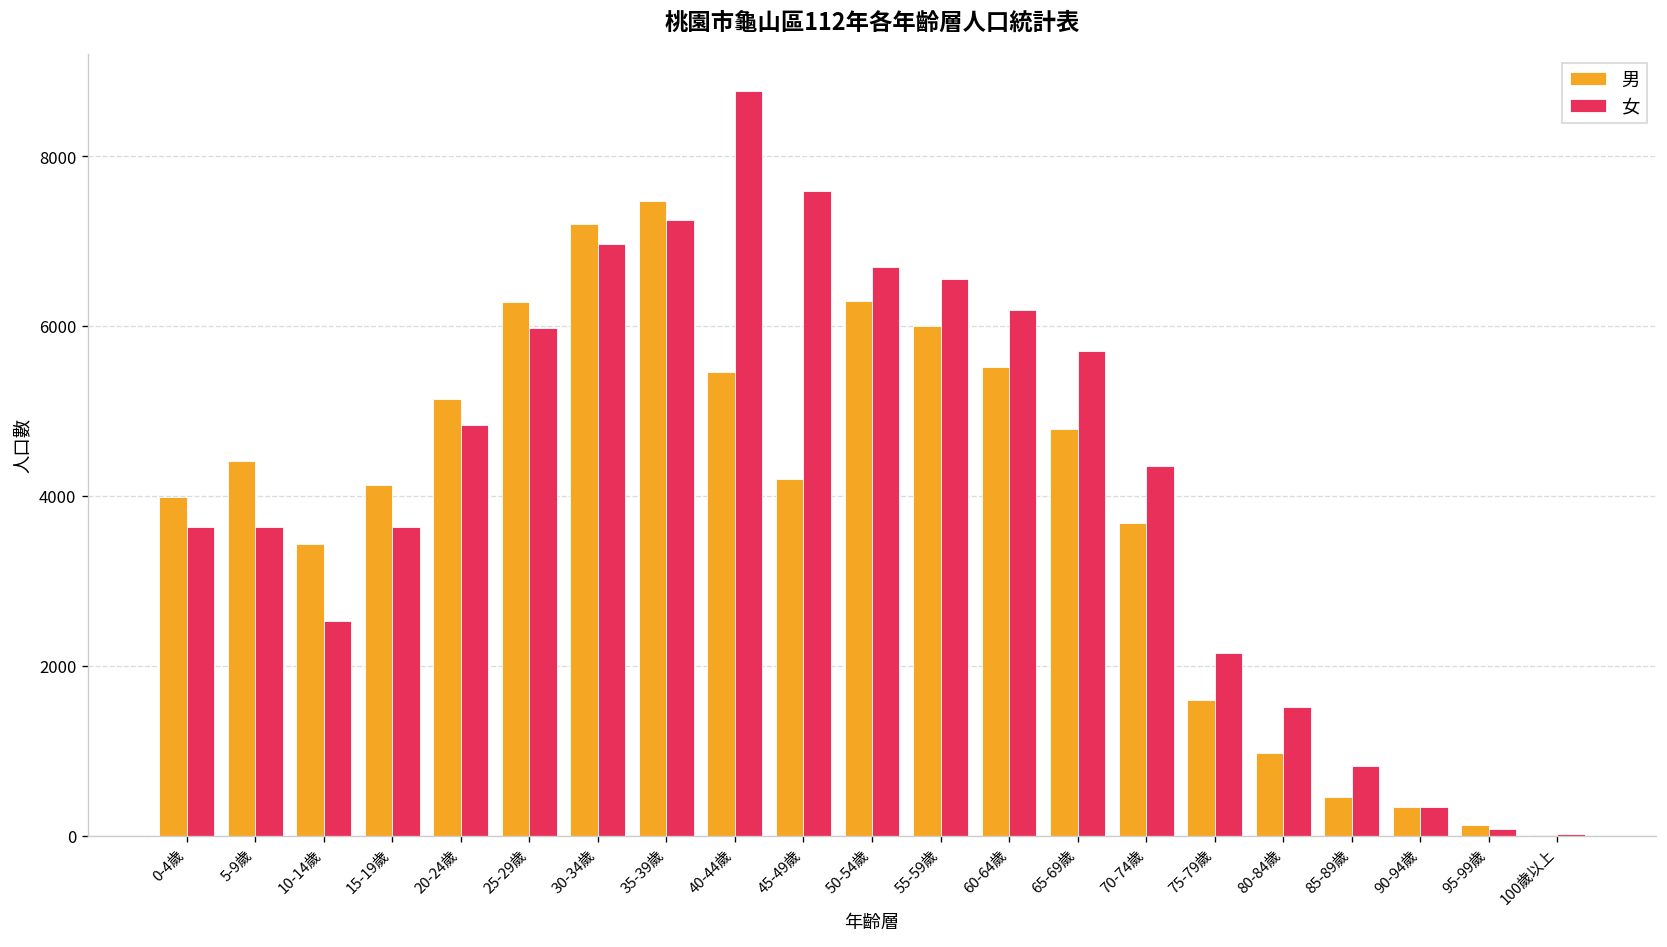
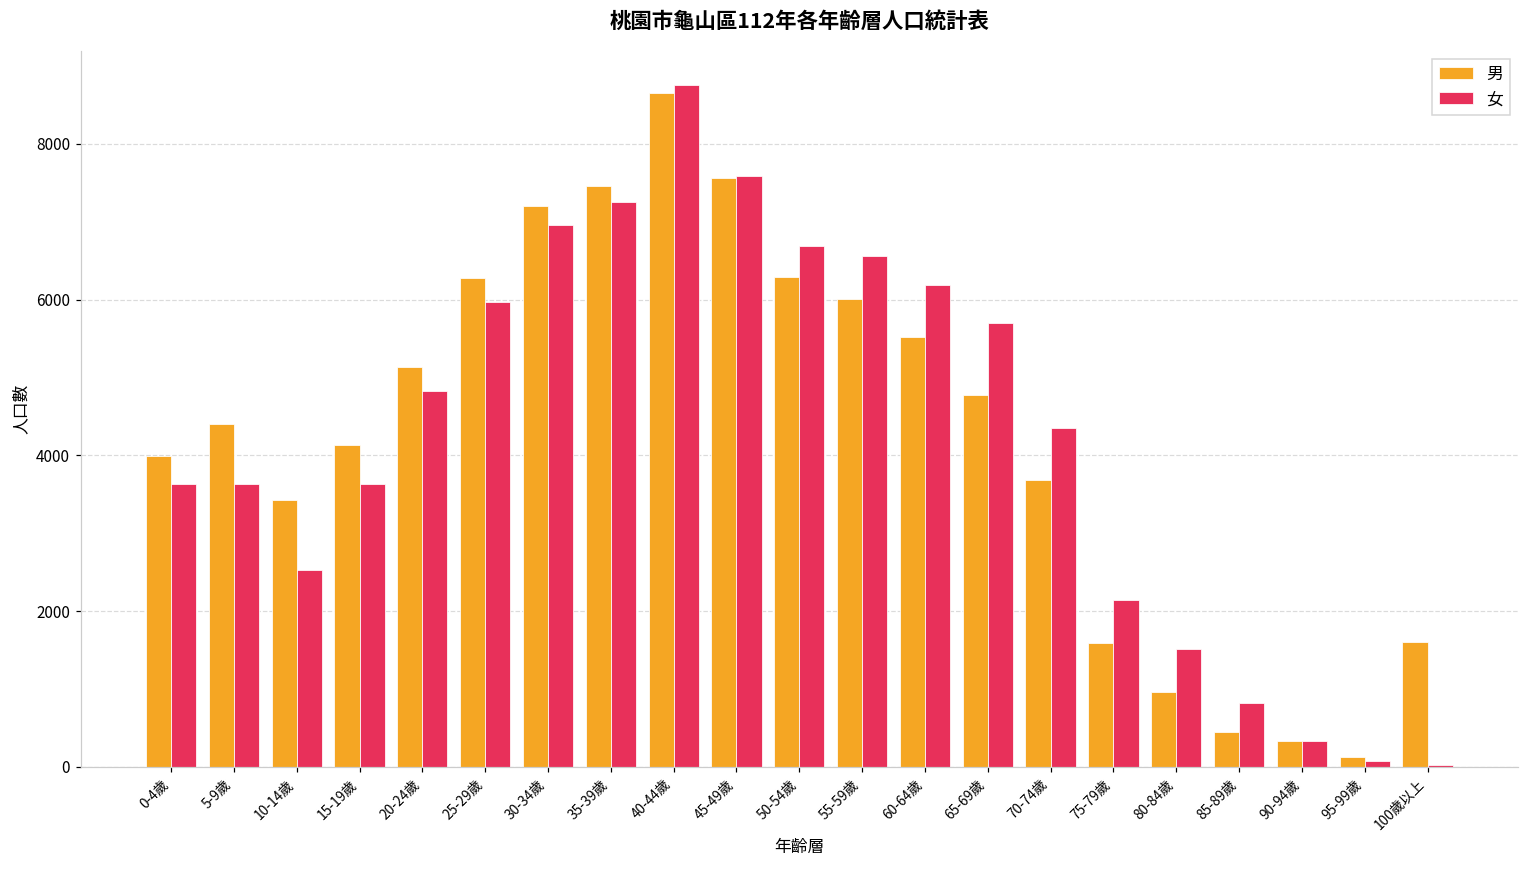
男, 40-44歲: 5500 -> 8600
男, 45-49歲: 4200 -> 7600
男, 100歲以上: 0 -> 1600
